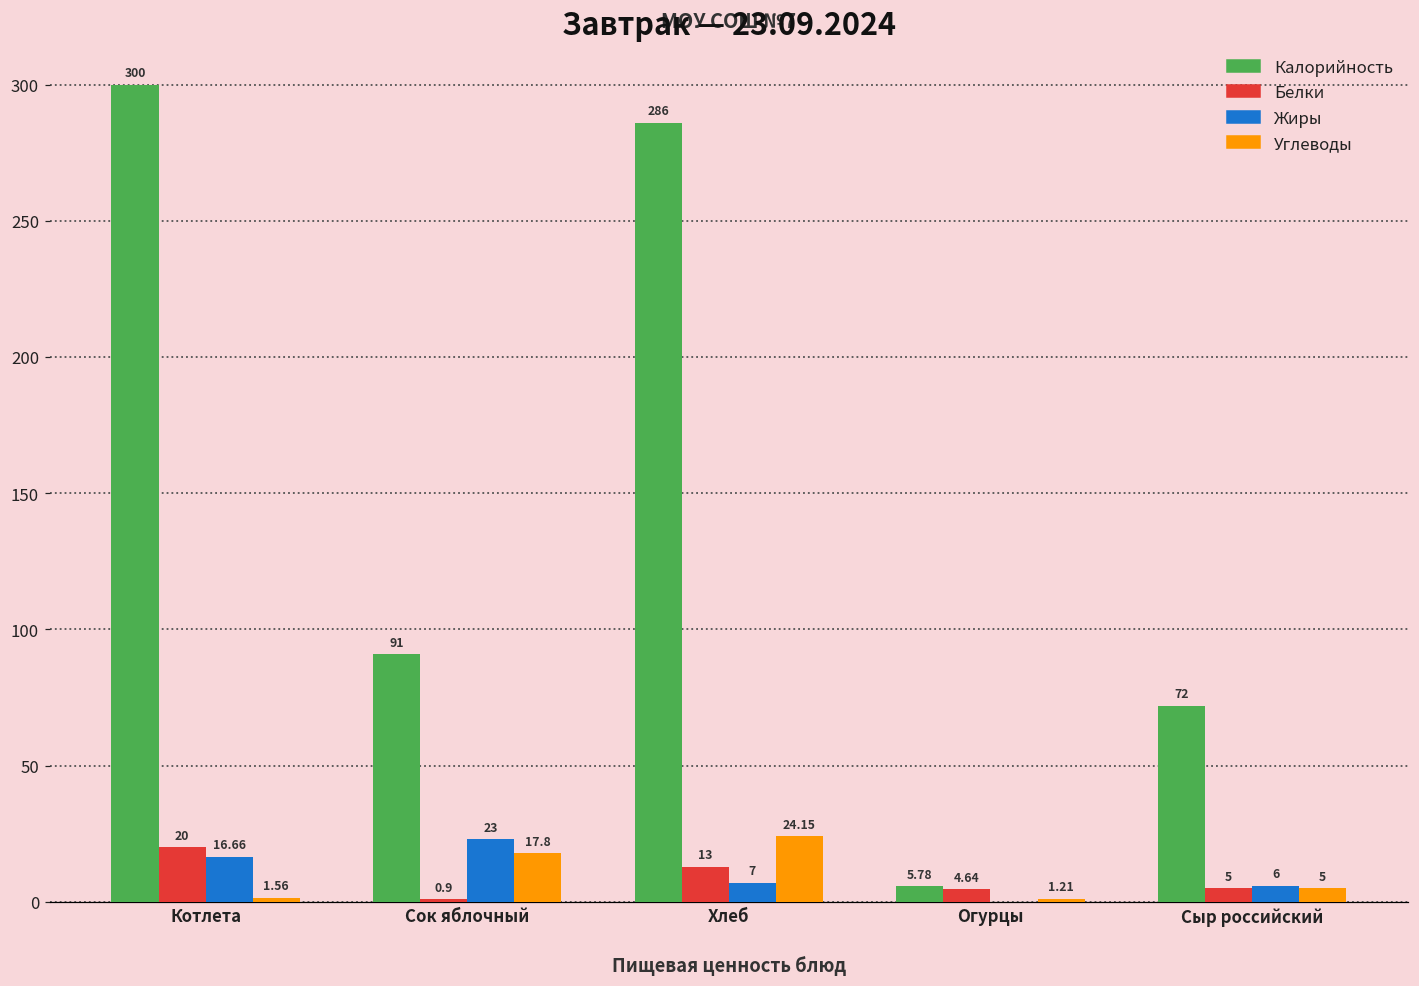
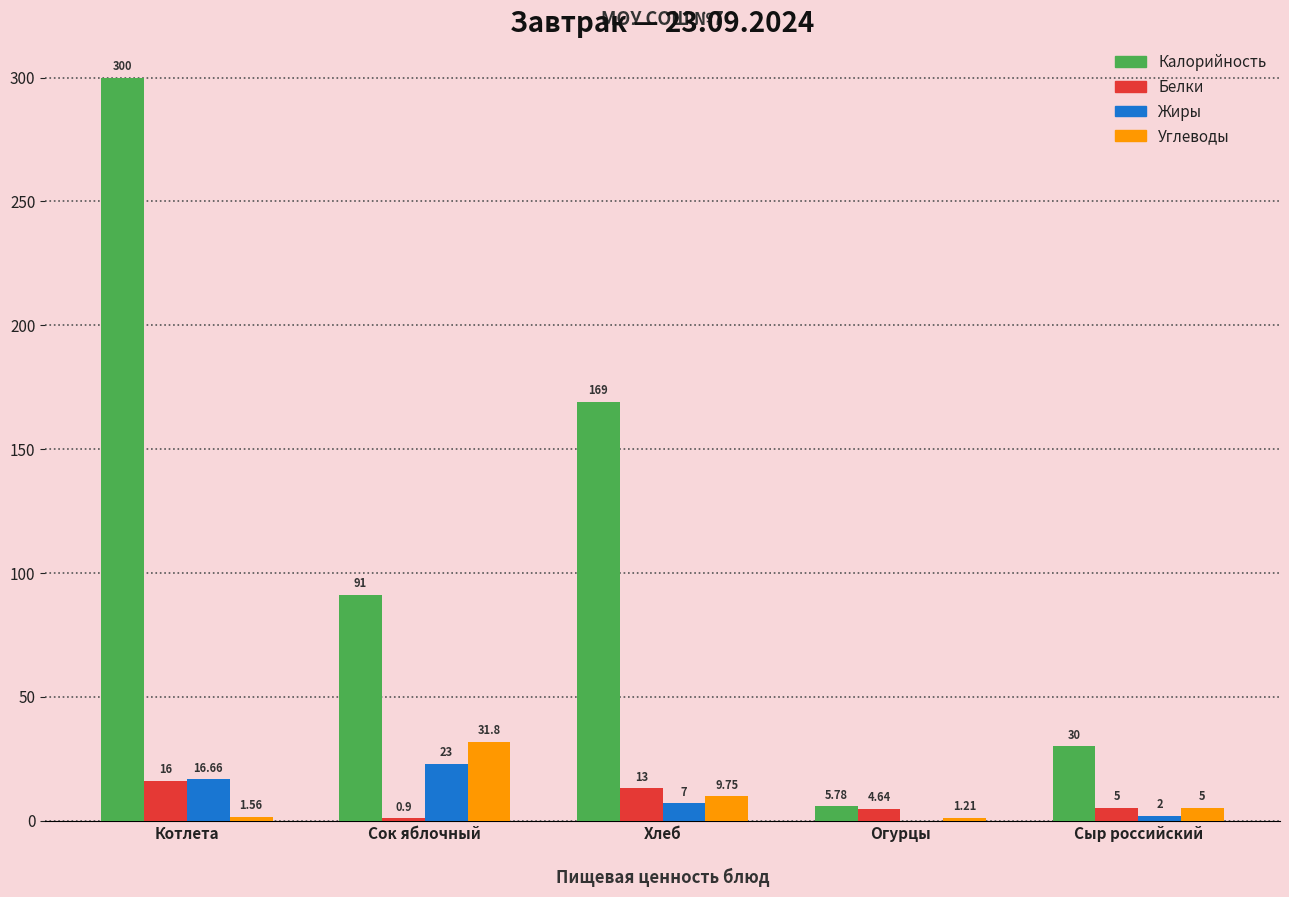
Белки, Котлета: 20 -> 16
Углеводы, Сок яблочный: 17.8 -> 31.8
Калорийность, Хлеб: 286 -> 169
Углеводы, Хлеб: 24.15 -> 9.75
Калорийность, Сыр российский: 72 -> 30
Жиры, Сыр российский: 6 -> 2
